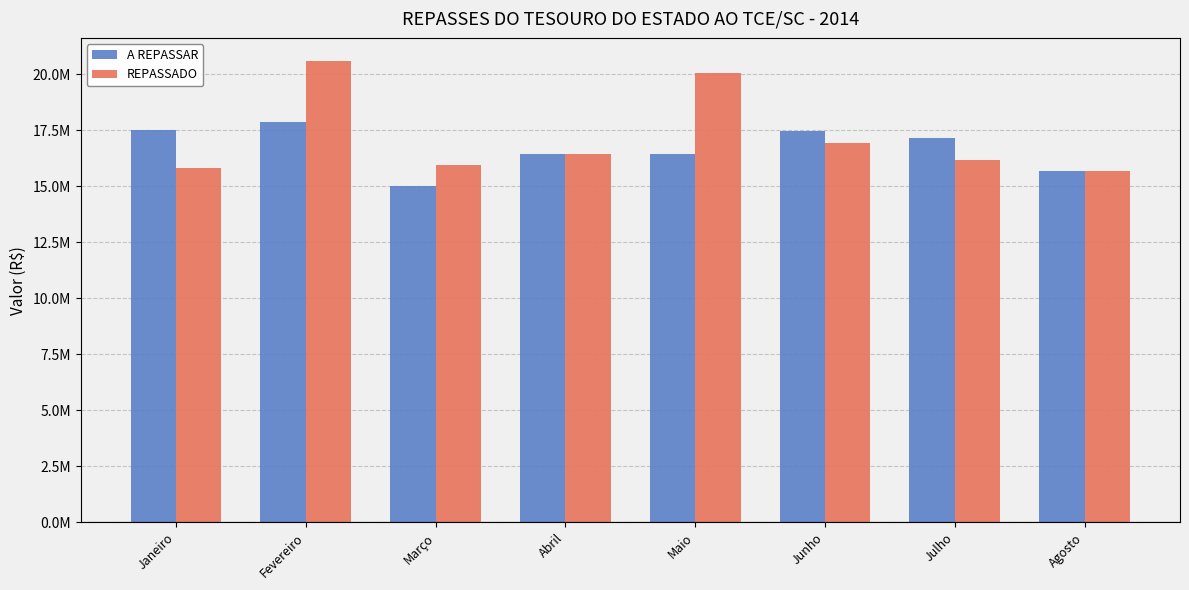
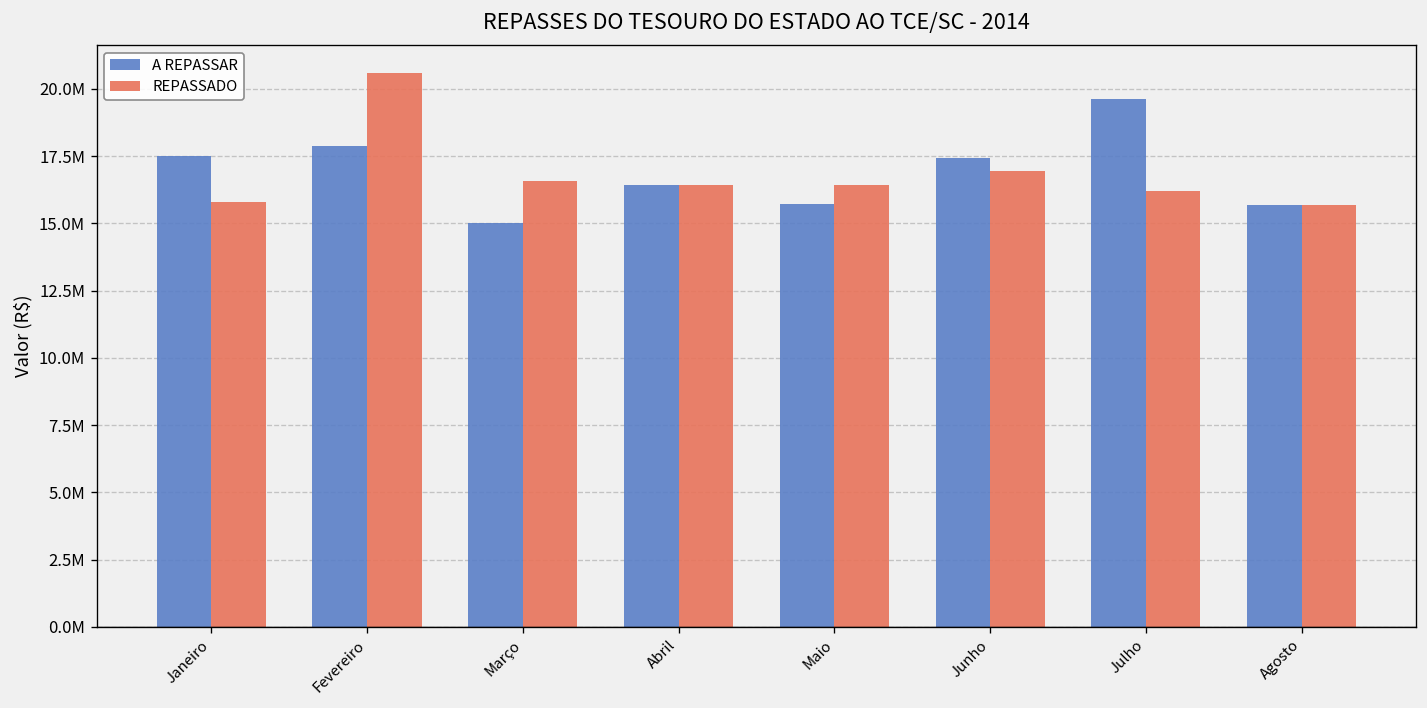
REPASSADO, Março: 15900000 -> 16600000
A REPASSAR, Maio: 16400000 -> 15700000
REPASSADO, Maio: 20000000 -> 16400000
A REPASSAR, Julho: 17100000 -> 19600000
